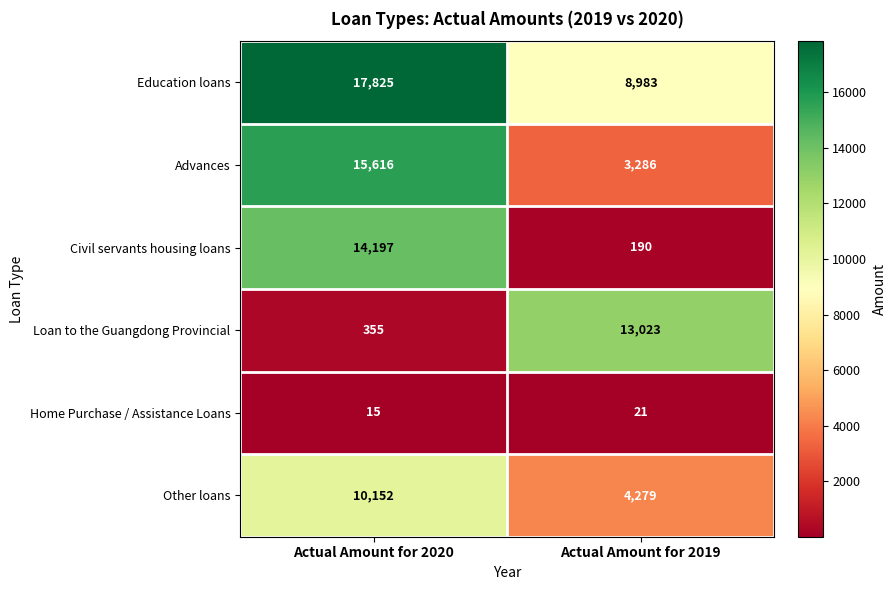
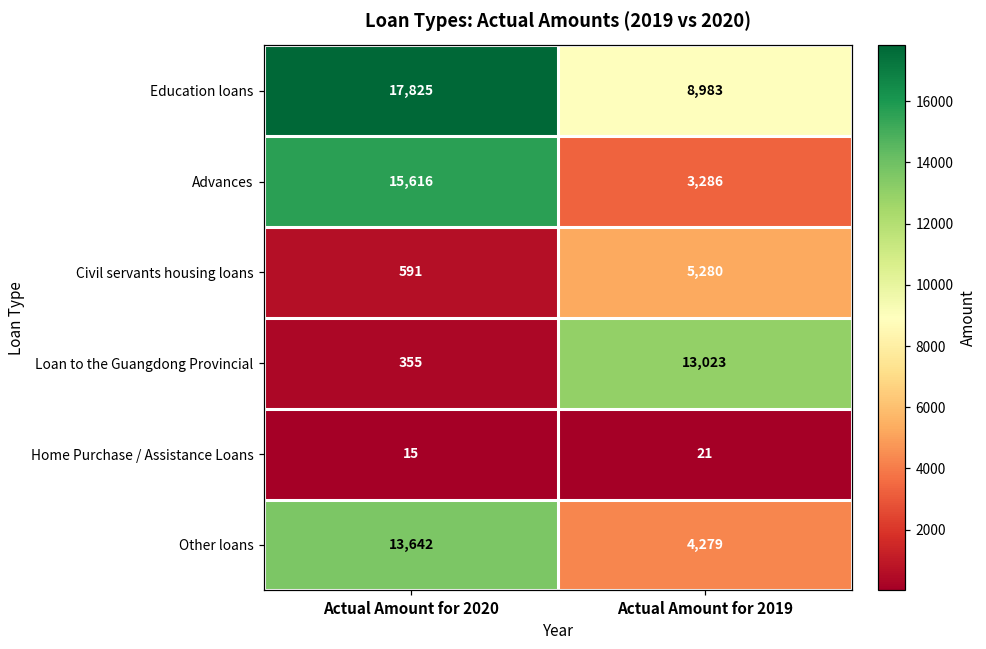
Civil servants housing loans, Actual Amount for 2020: 14,197 -> 591
Civil servants housing loans, Actual Amount for 2019: 190 -> 5,280
Other loans, Actual Amount for 2020: 10,152 -> 13,642
